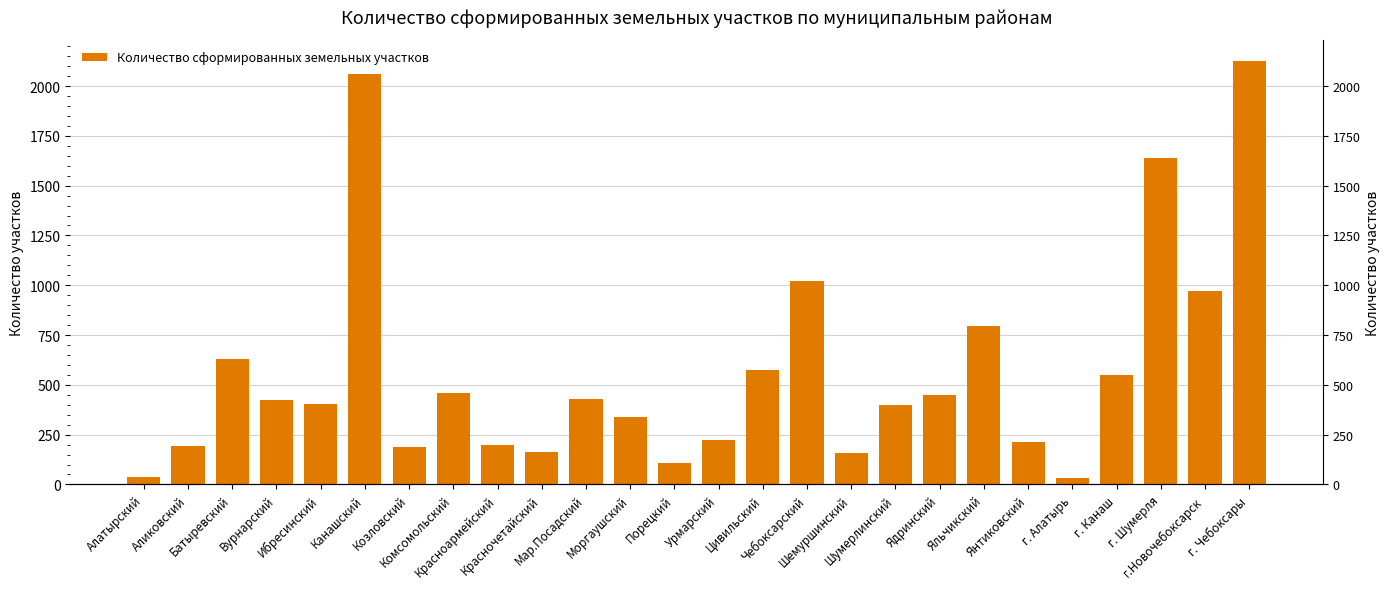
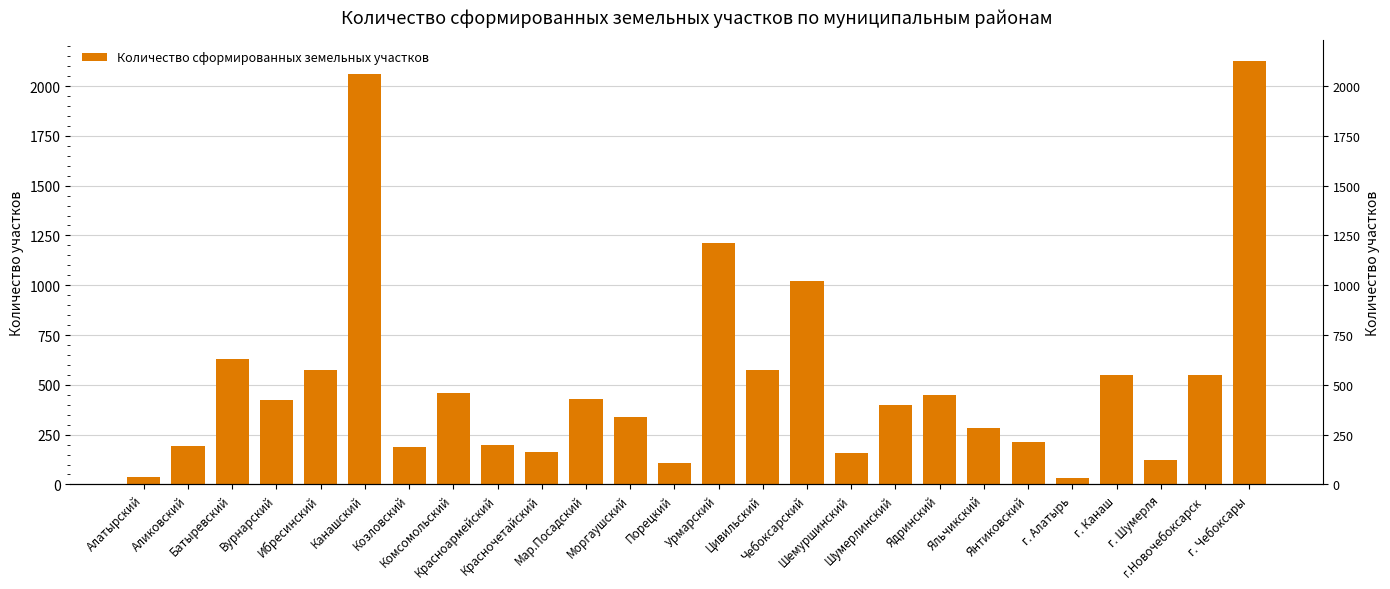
Ибресинский: 410 -> 570
Урмарский: 220 -> 1210
Яльчикский: 790 -> 280
г. Шумерля: 1640 -> 120
г.Новочебоксарск: 970 -> 550
